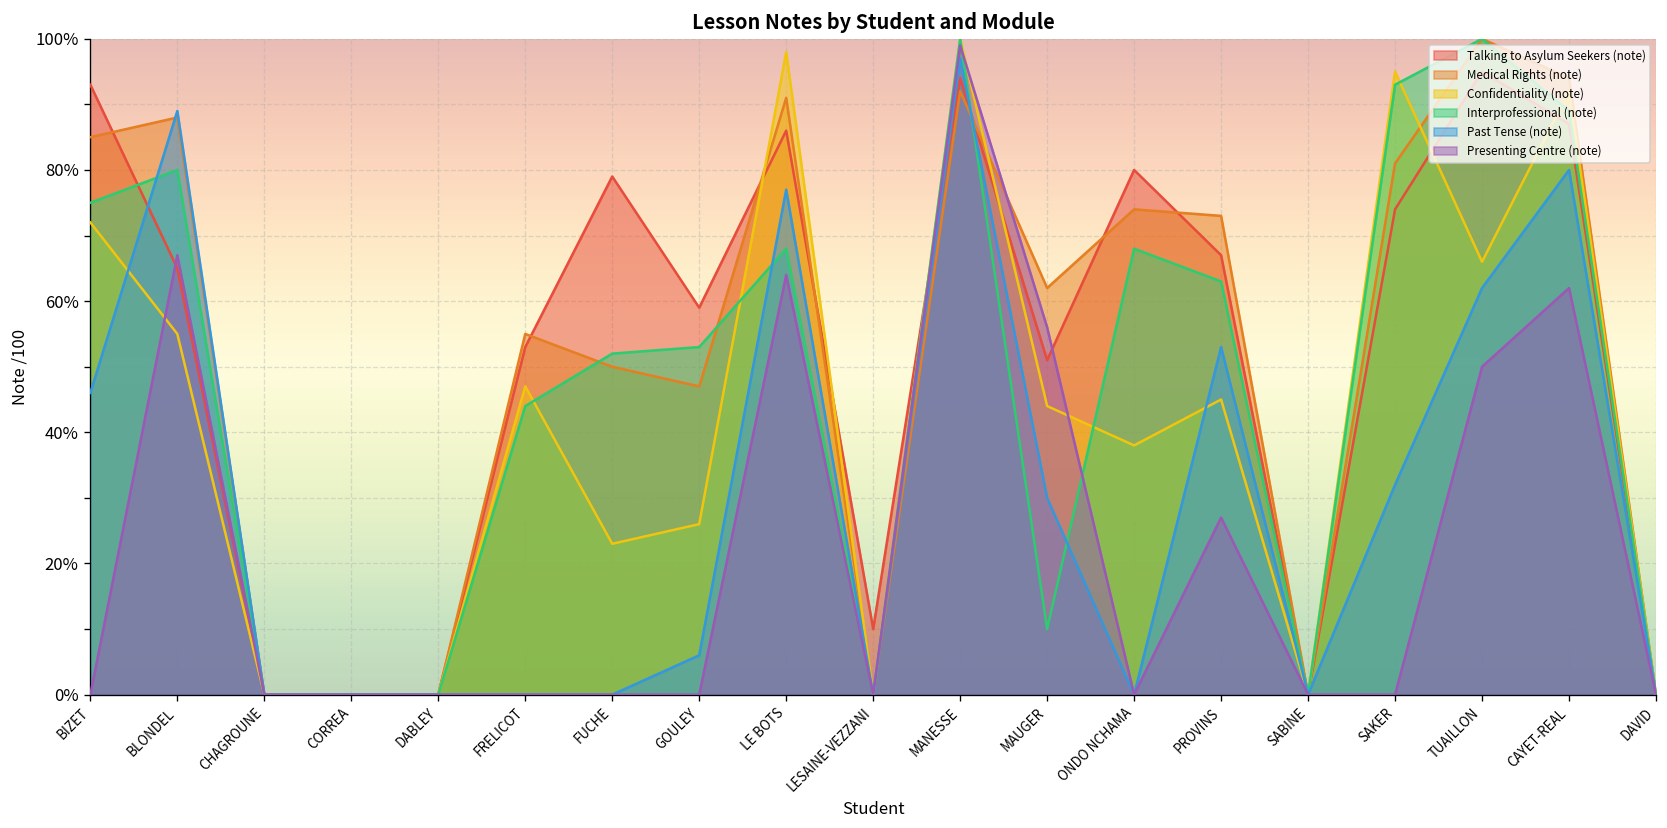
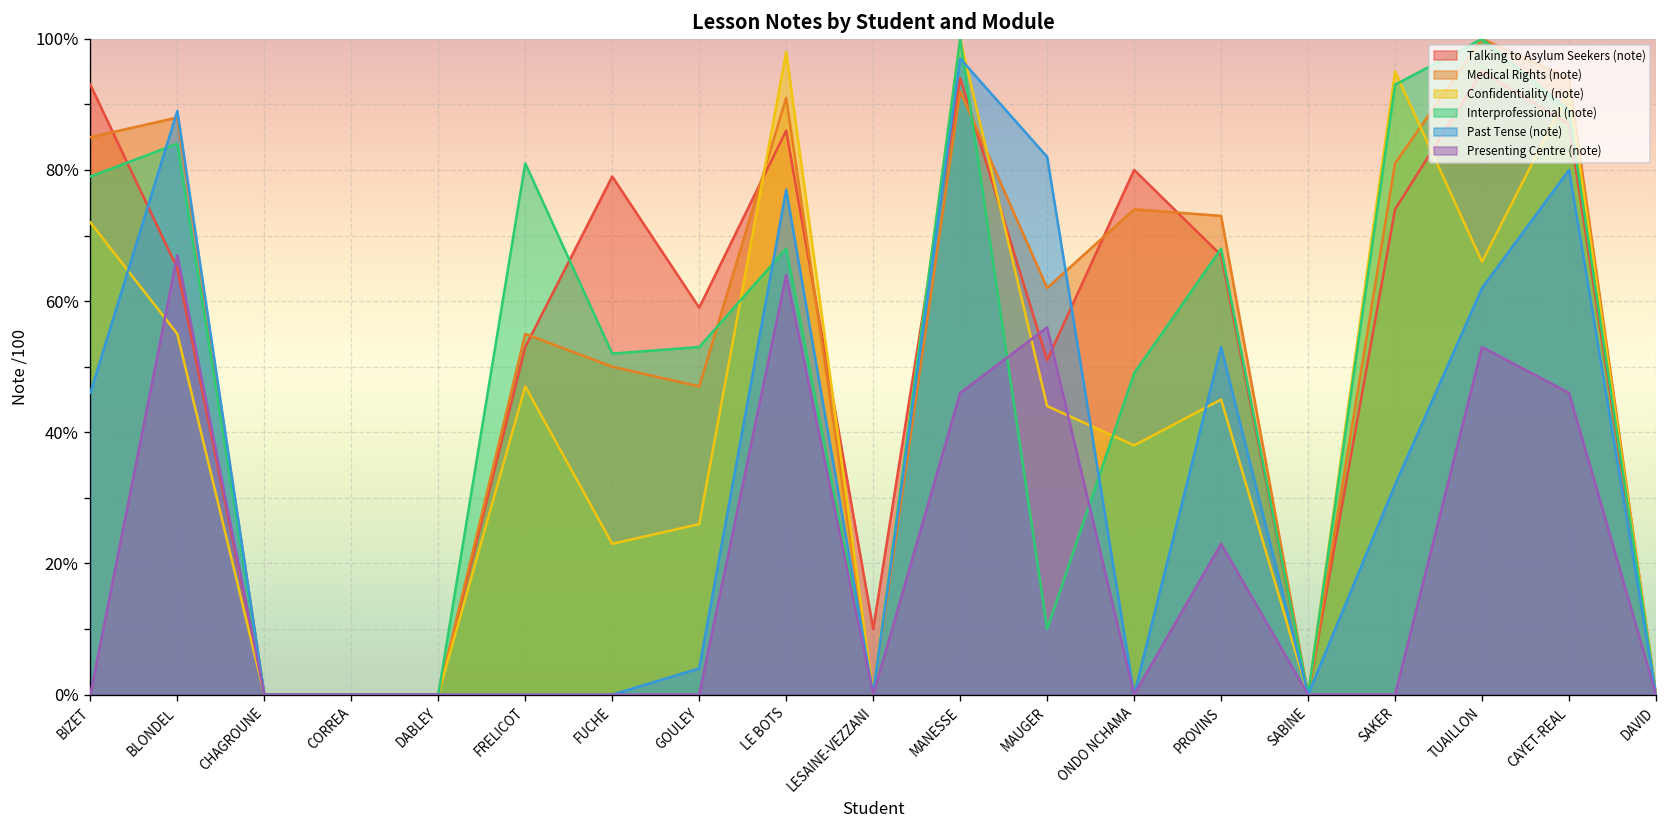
Interprofessional (note), BIZET: 75% -> 79%
Interprofessional (note), BLONDEL: 80% -> 84%
Interprofessional (note), FRELICOT: 44% -> 81%
Past Tense (note), GOULEY: 6% -> 4%
Presenting Centre (note), MANESSE: 99% -> 46%
Past Tense (note), MAUGER: 30% -> 82%
Interprofessional (note), ONDO NCHAMA: 68% -> 49%
Interprofessional (note), PROVINS: 63% -> 68%
Presenting Centre (note), PROVINS: 27% -> 23%
Presenting Centre (note), TUAILLON: 50% -> 53%
Presenting Centre (note), CAYET-REAL: 62% -> 46%
